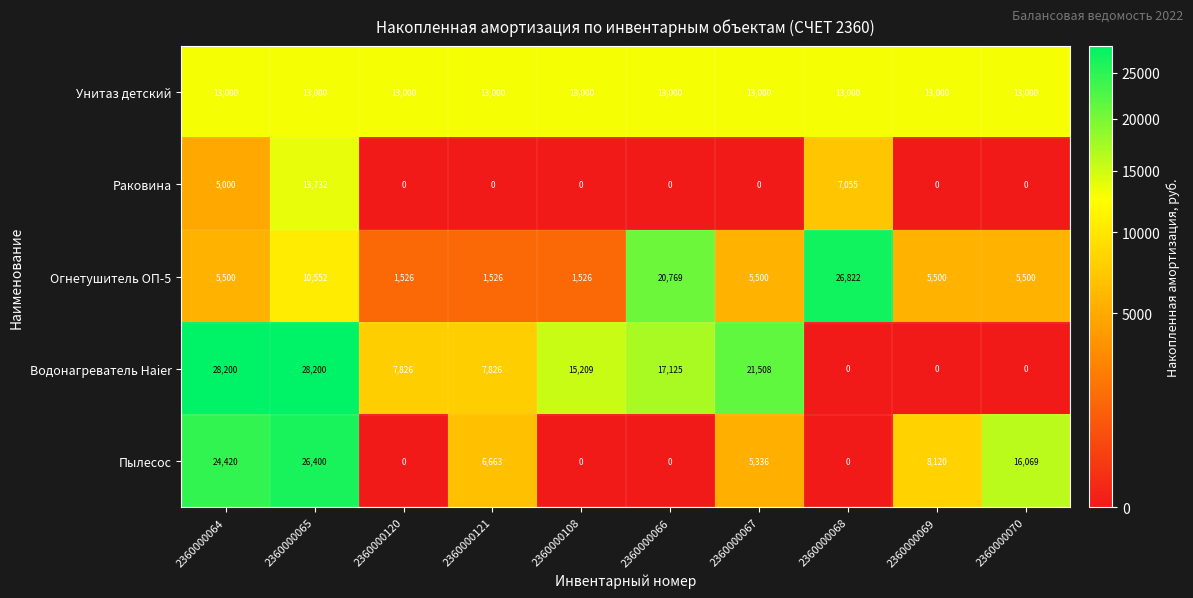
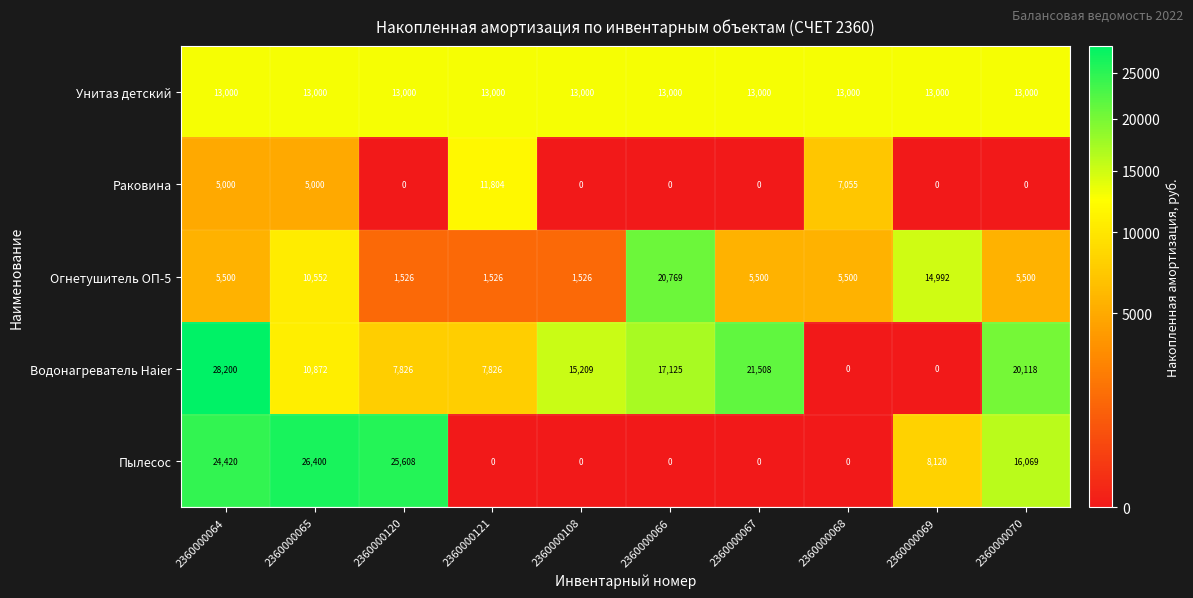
Раковина, 2360000065: 13,732 -> 5,000
Раковина, 2360000121: 0 -> 11,804
Огнетушитель ОП-5, 2360000068: 26,822 -> 5,500
Огнетушитель ОП-5, 2360000069: 5,500 -> 14,992
Водонагреватель Haier, 2360000065: 28,200 -> 10,872
Водонагреватель Haier, 2360000070: 0 -> 20,118
Пылесос, 2360000120: 0 -> 25,608
Пылесос, 2360000121: 6,663 -> 0
Пылесос, 2360000067: 5,336 -> 0
